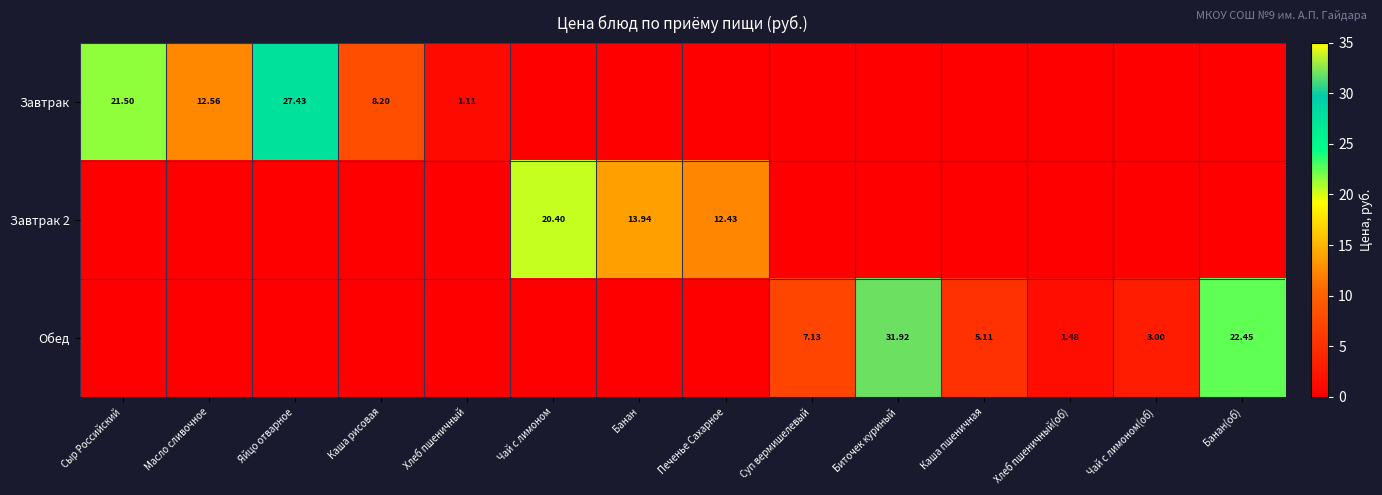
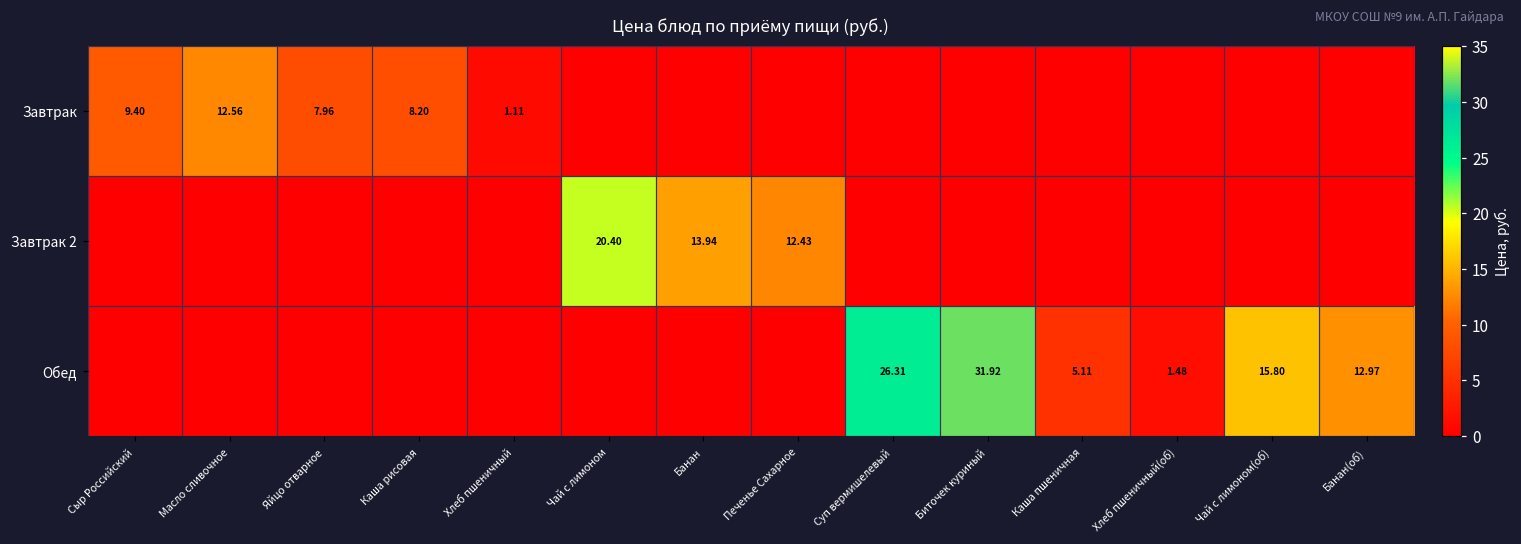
Завтрак, Сыр Российский: 21.50 -> 9.40
Завтрак, Яйцо отварное: 27.43 -> 7.96
Обед, Суп вермишелевый: 7.13 -> 26.31
Обед, Чай с лимоном(об): 3.00 -> 15.80
Обед, Банан(об): 22.45 -> 12.97
